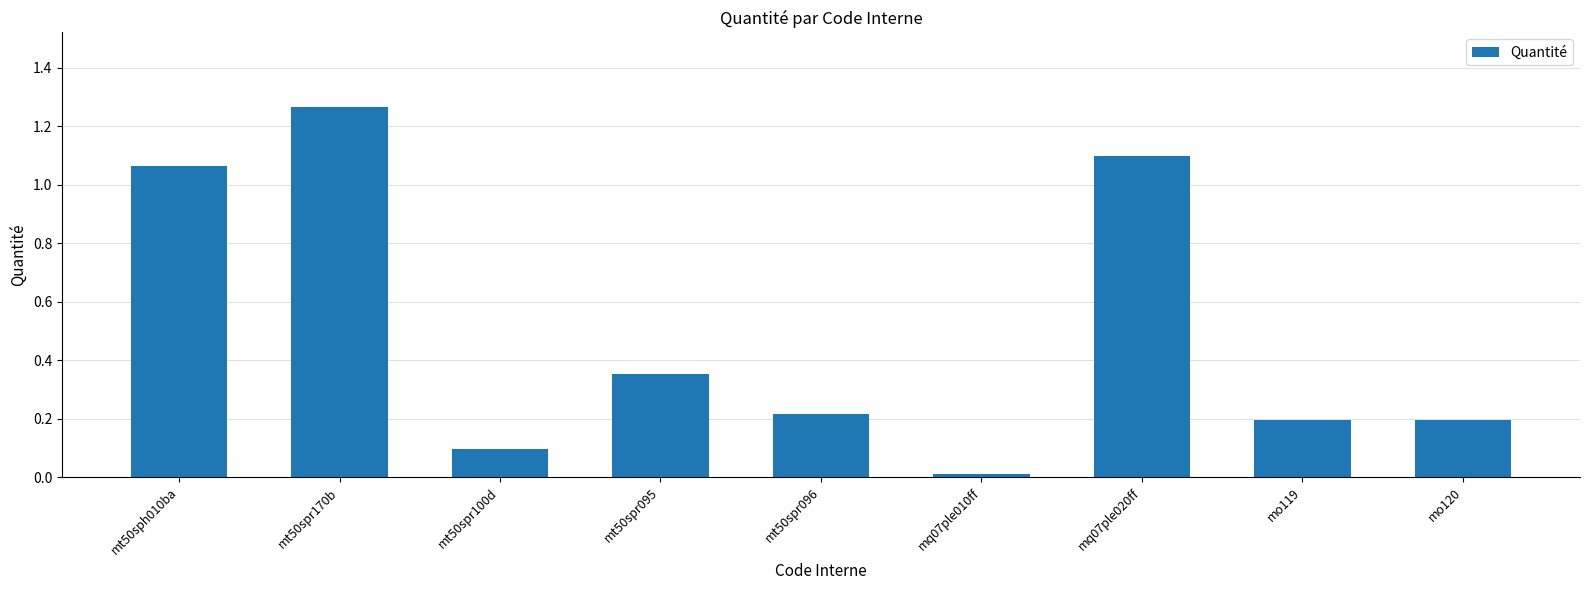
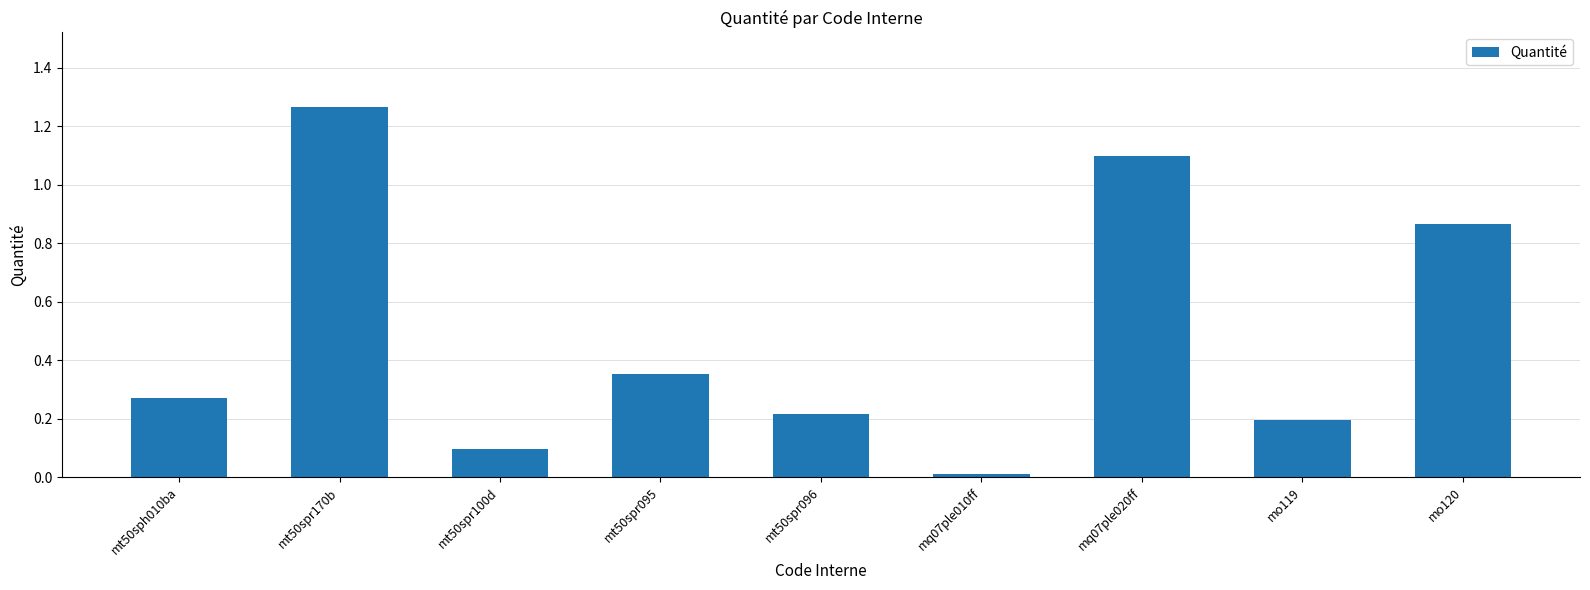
mt50sph010ba: 1.06 -> 0.27
mo120: 0.19 -> 0.86
